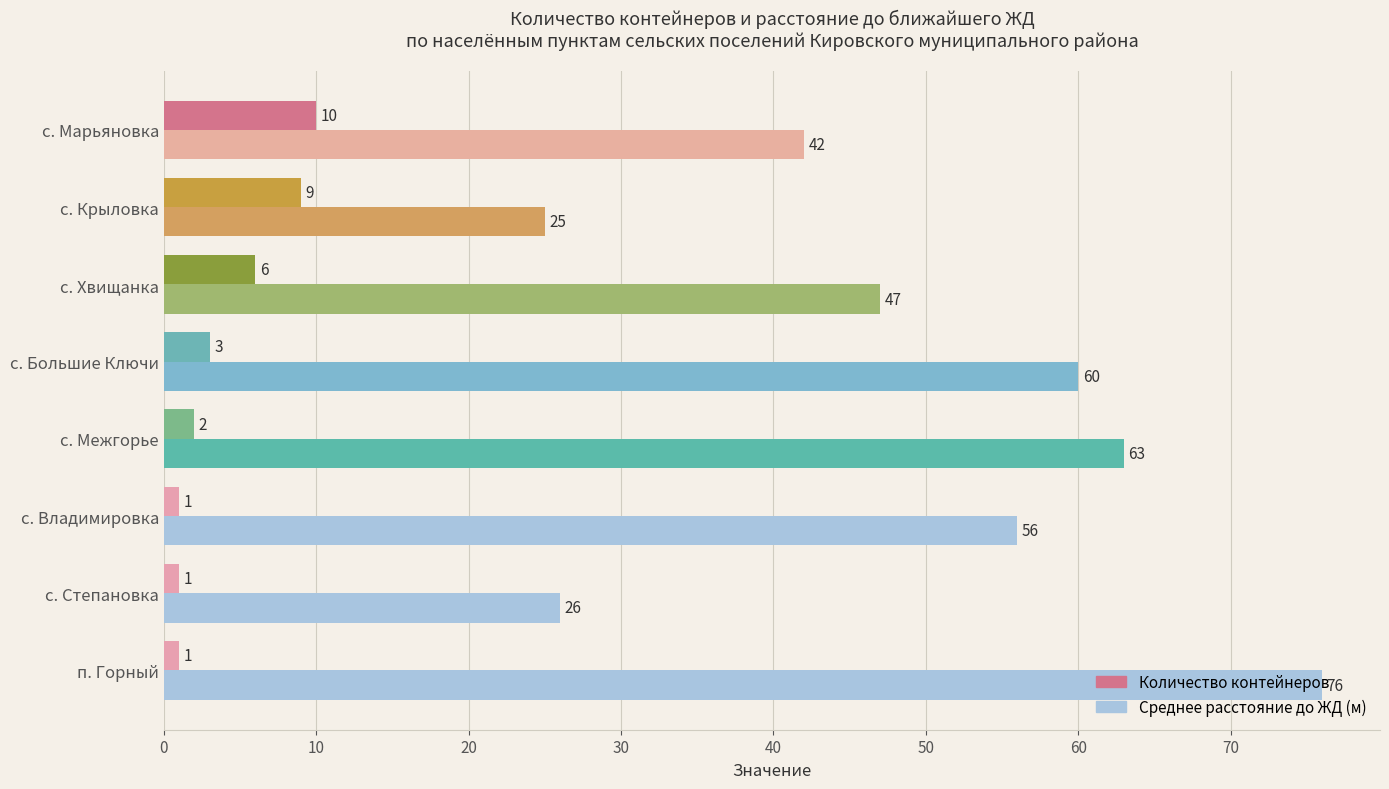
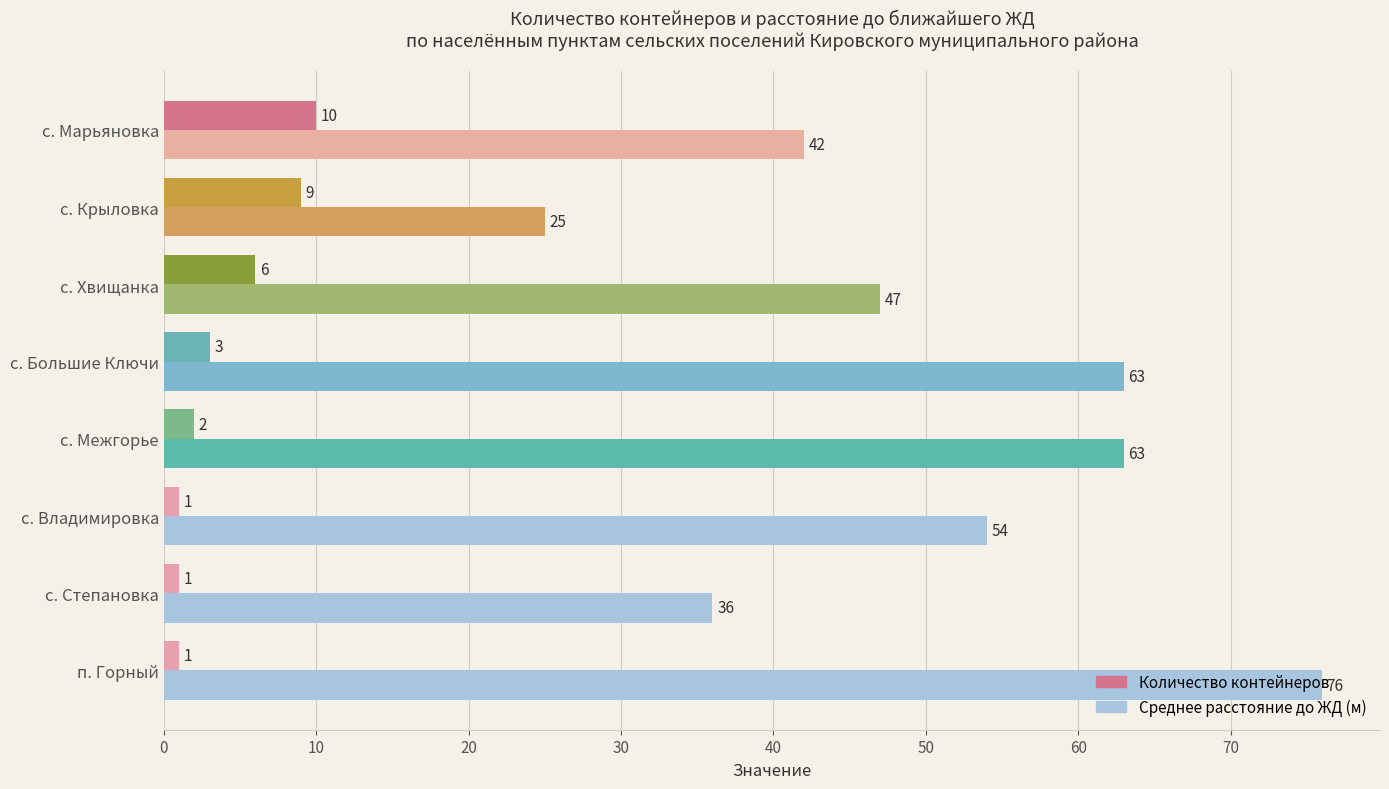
Среднее расстояние до ЖД (м), с. Большие Ключи: 60 -> 63
Среднее расстояние до ЖД (м), с. Владимировка: 56 -> 54
Среднее расстояние до ЖД (м), с. Степановка: 26 -> 36
